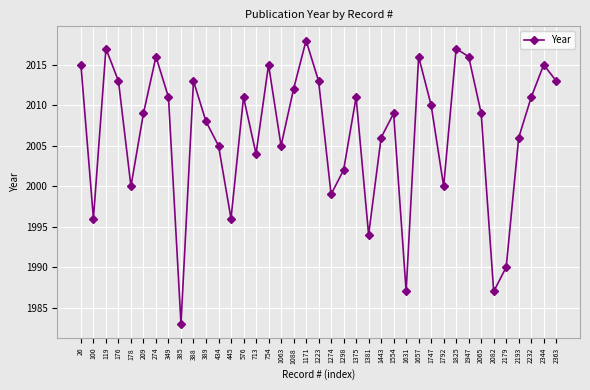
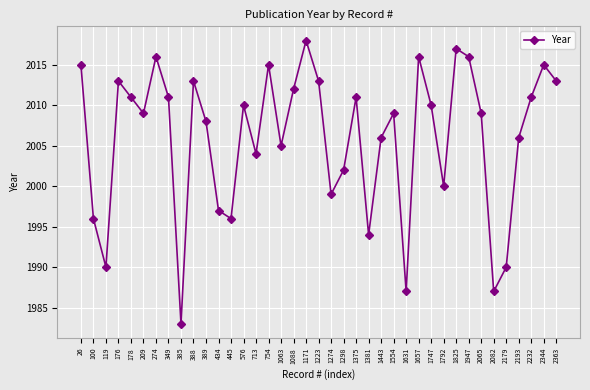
119: 2017 -> 1990
178: 2000 -> 2011
434: 2005 -> 1997
576: 2011 -> 2010
